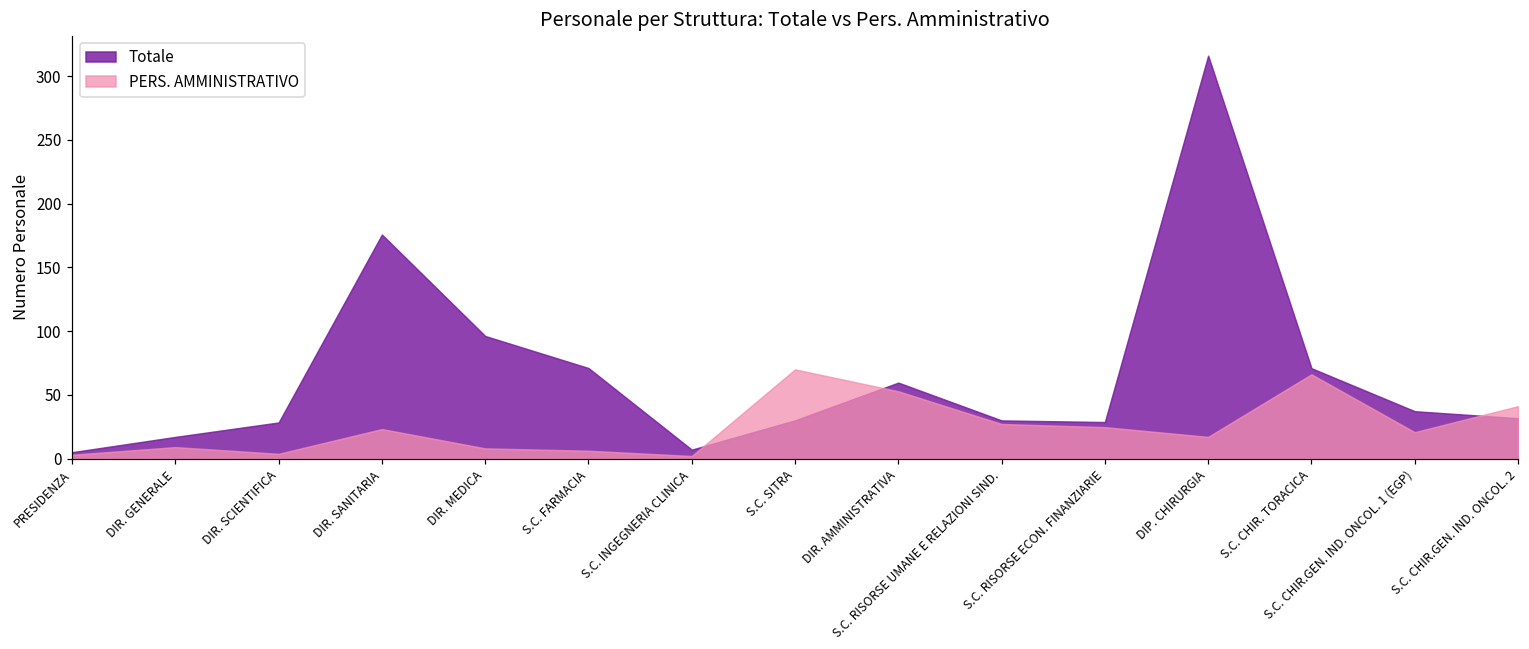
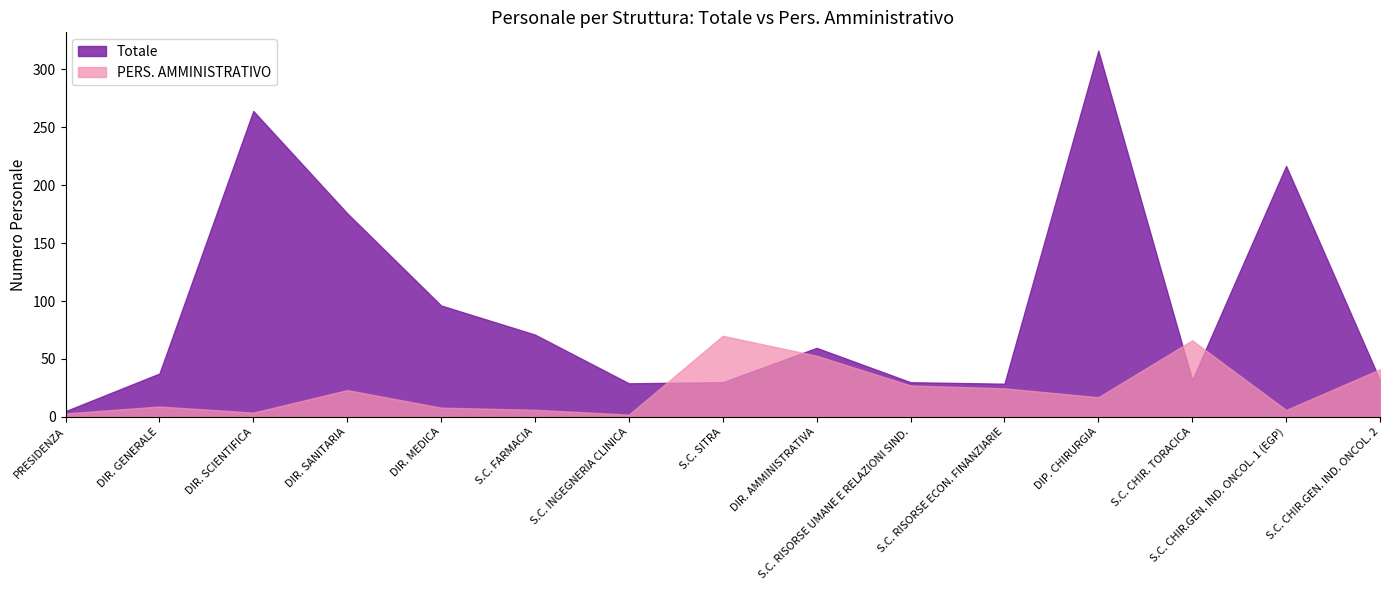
Totale, DIR. GENERALE: 17 -> 37
Totale, DIR. SCIENTIFICA: 28 -> 264
Totale, S.C. INGEGNERIA CLINICA: 7 -> 29
Totale, S.C. CHIR. TORACICA: 71 -> 32
Totale, S.C. CHIR.GEN. IND. ONCOL. 1 (EGP): 37 -> 217
PERS. AMMINISTRATIVO, S.C. CHIR.GEN. IND. ONCOL. 1 (EGP): 21 -> 6
